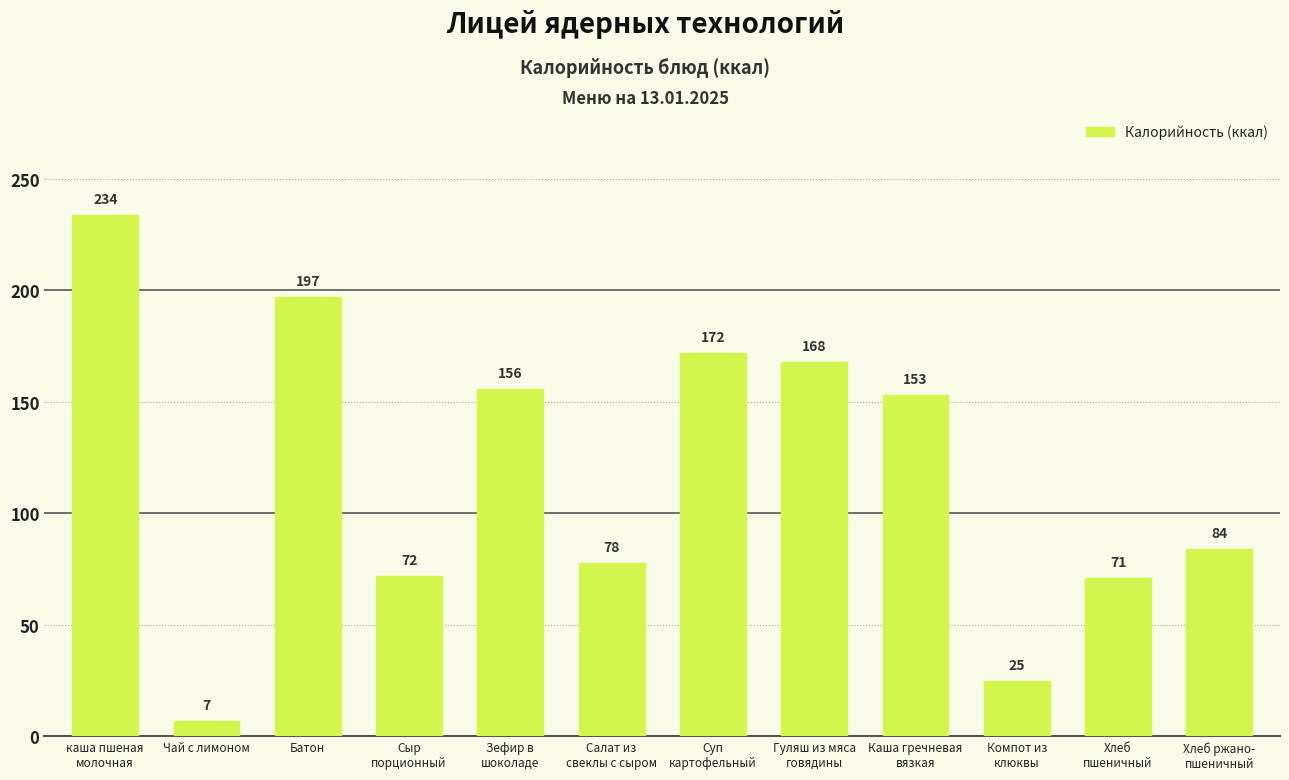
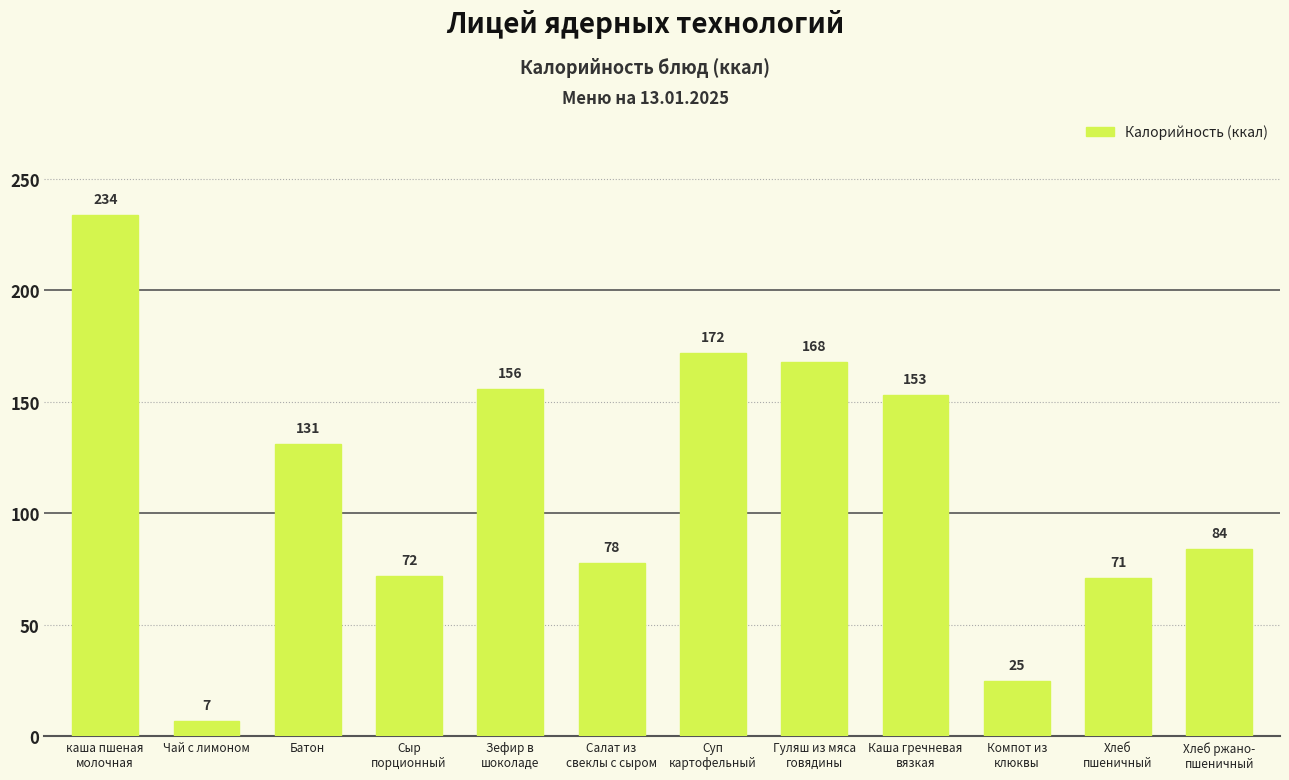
Батон: 197 -> 131
